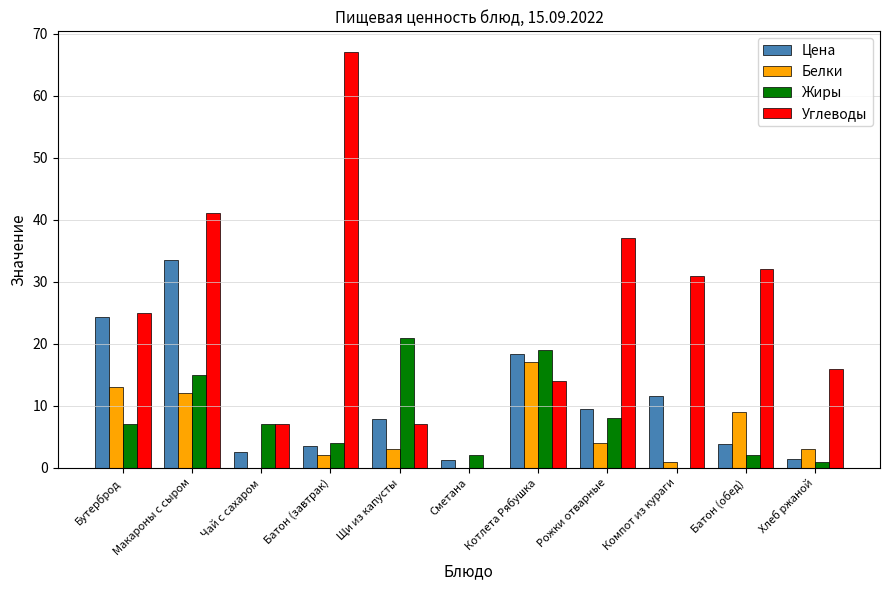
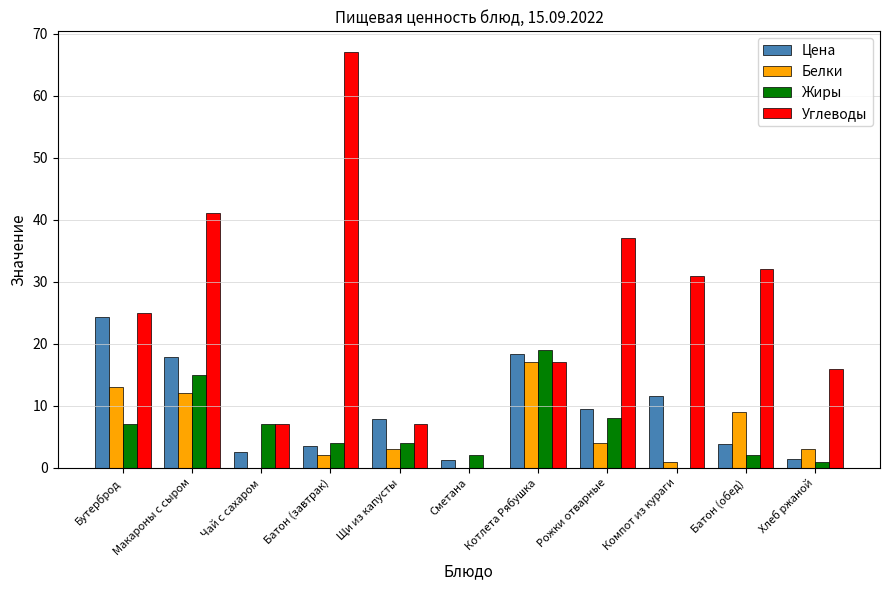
Цена, Макароны с сыром: 33 -> 18
Жиры, Щи из капусты: 21 -> 4
Углеводы, Котлета Рябушка: 14 -> 17
